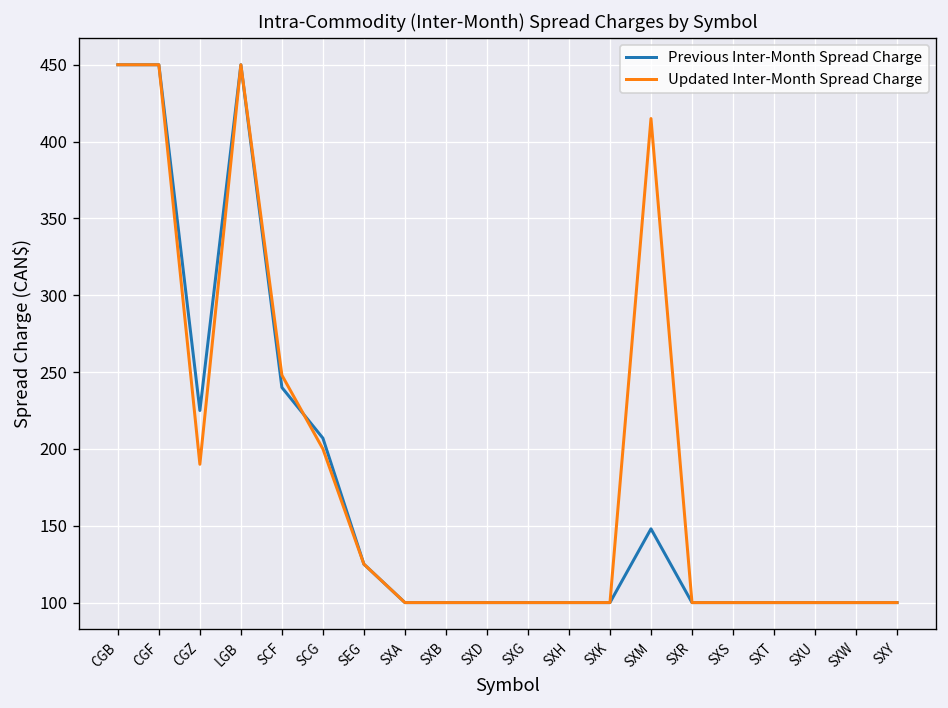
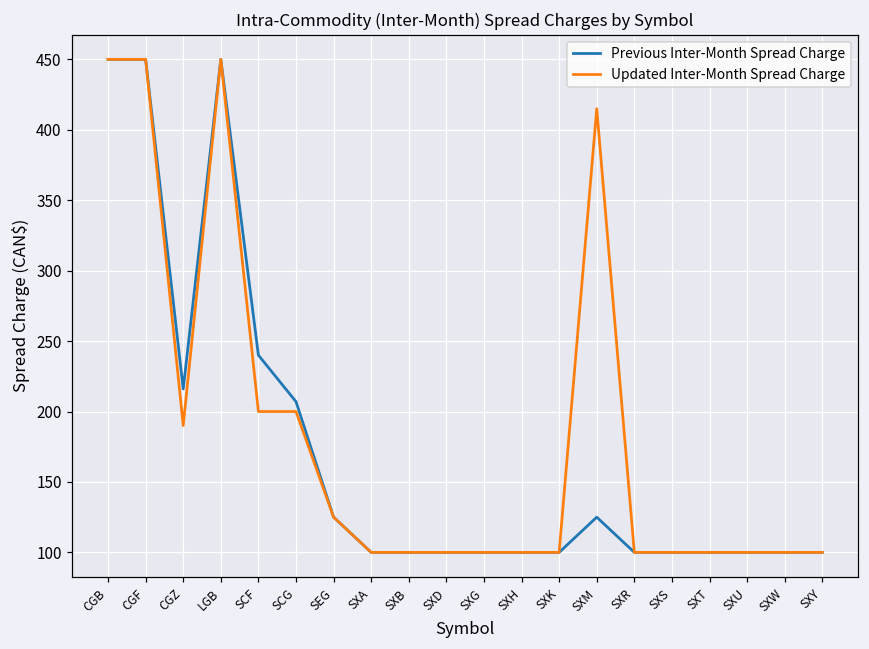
Previous Inter-Month Spread Charge, CGZ: 225 -> 216
Updated Inter-Month Spread Charge, SCF: 248 -> 200
Previous Inter-Month Spread Charge, SXM: 148 -> 125
